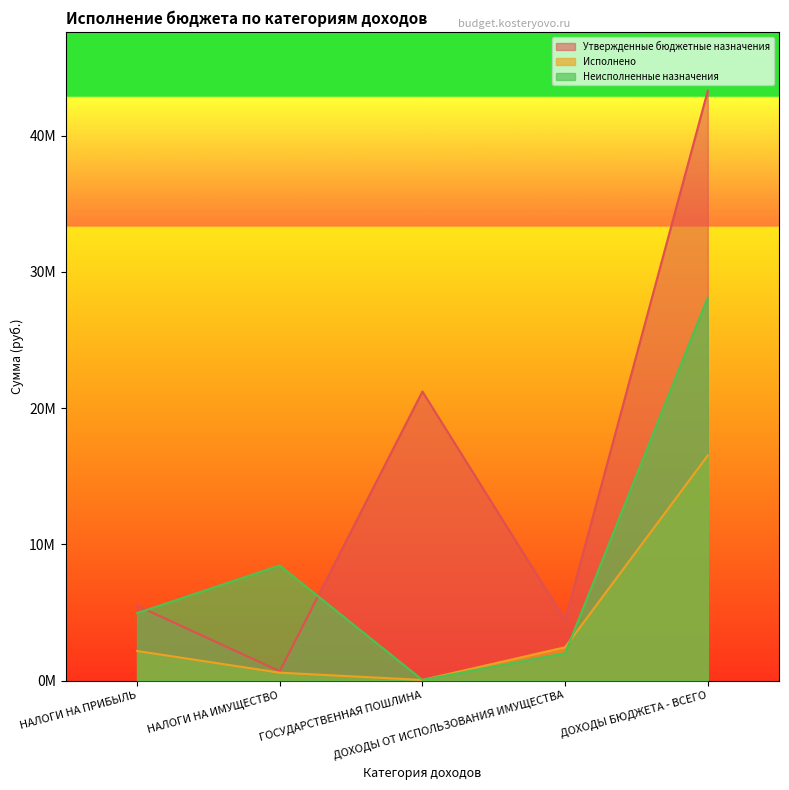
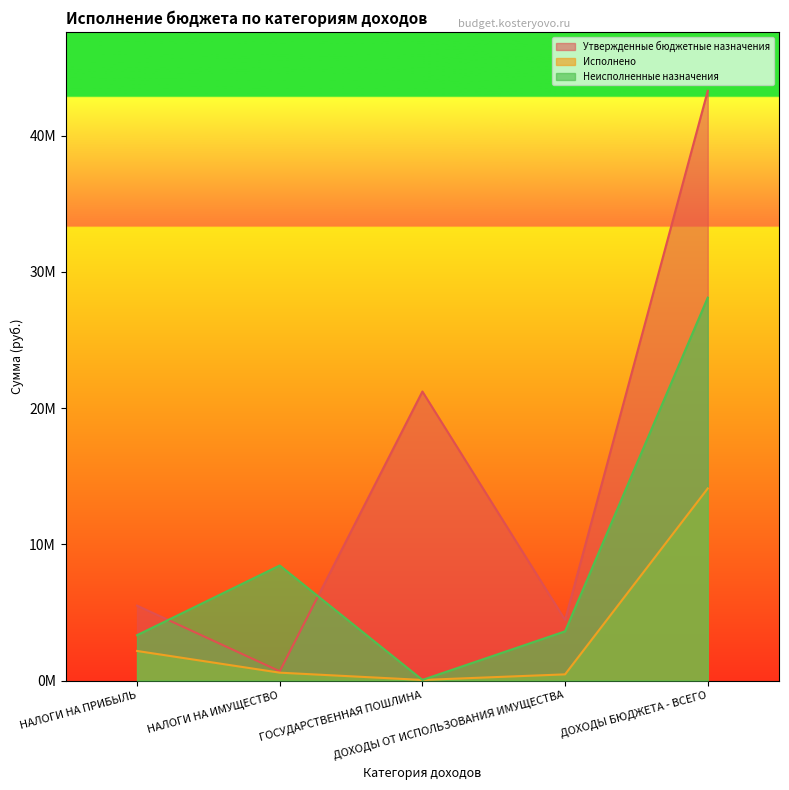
Неисполненные назначения, НАЛОГИ НА ПРИБЫЛЬ: 4900000 -> 3300000
Исполнено, ДОХОДЫ ОТ ИСПОЛЬЗОВАНИЯ ИМУЩЕСТВА: 2400000 -> 500000
Неисполненные назначения, ДОХОДЫ ОТ ИСПОЛЬЗОВАНИЯ ИМУЩЕСТВА: 2000000 -> 3600000
Исполнено, ДОХОДЫ БЮДЖЕТА - ВСЕГО: 16500000 -> 14100000
